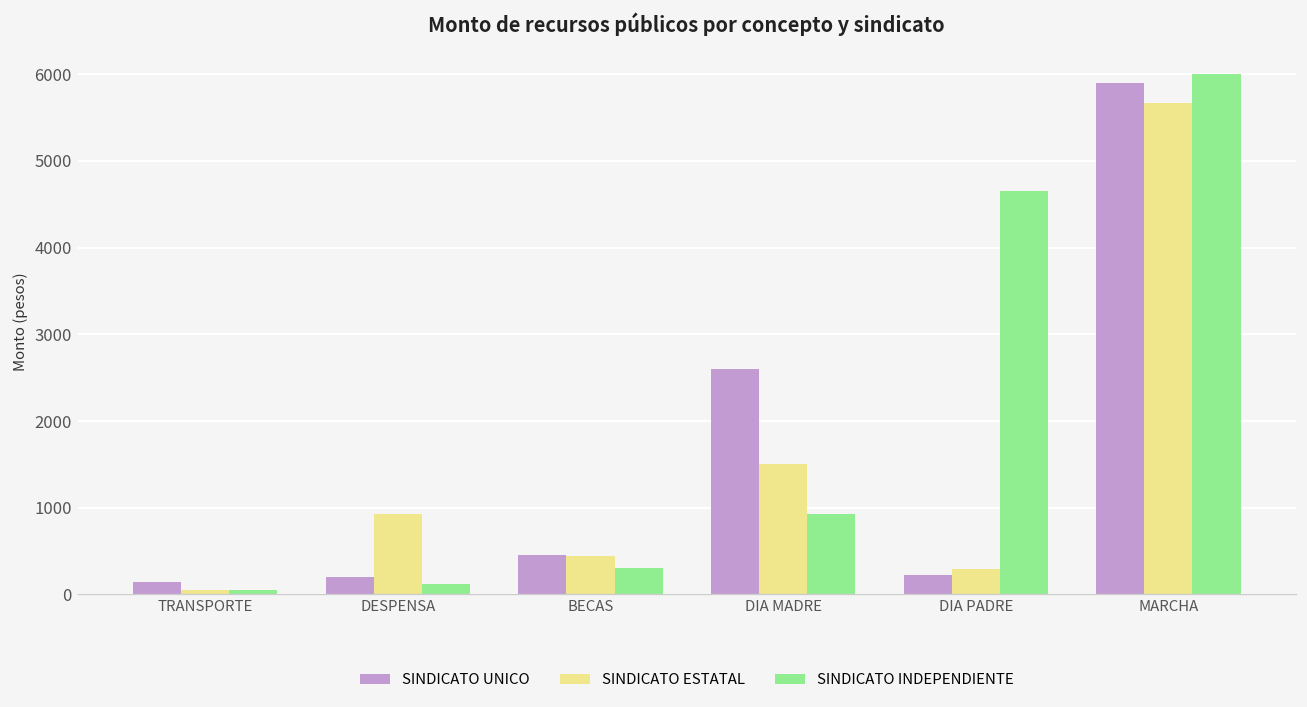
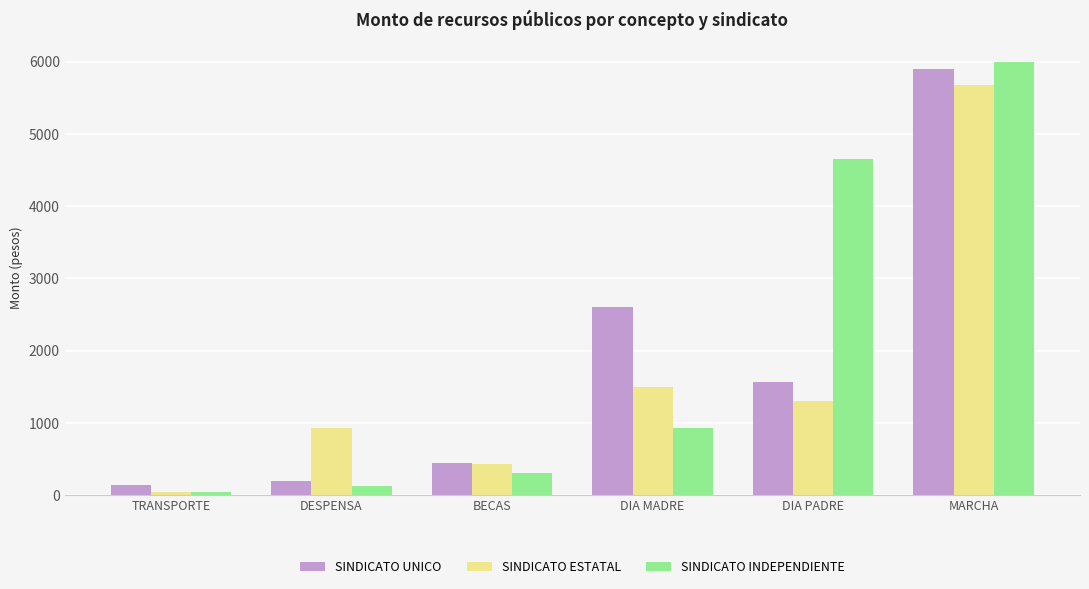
SINDICATO UNICO, DIA PADRE: 200 -> 1600
SINDICATO ESTATAL, DIA PADRE: 300 -> 1300
